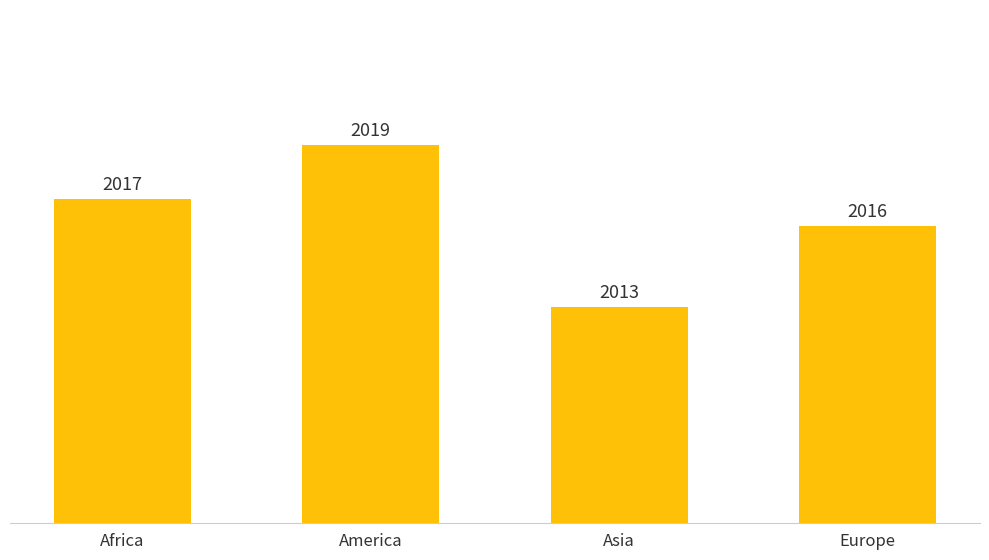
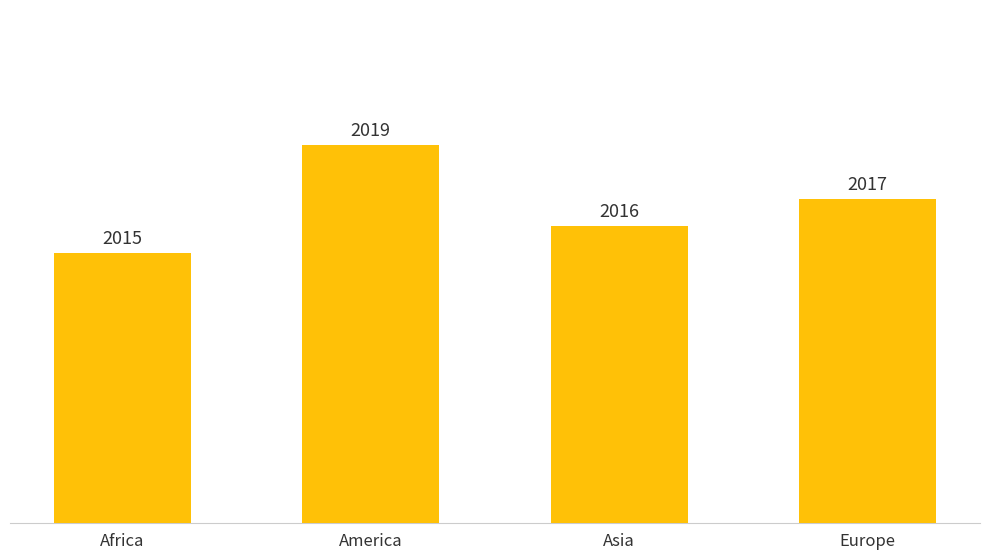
Africa: 2017 -> 2015
Asia: 2013 -> 2016
Europe: 2016 -> 2017
